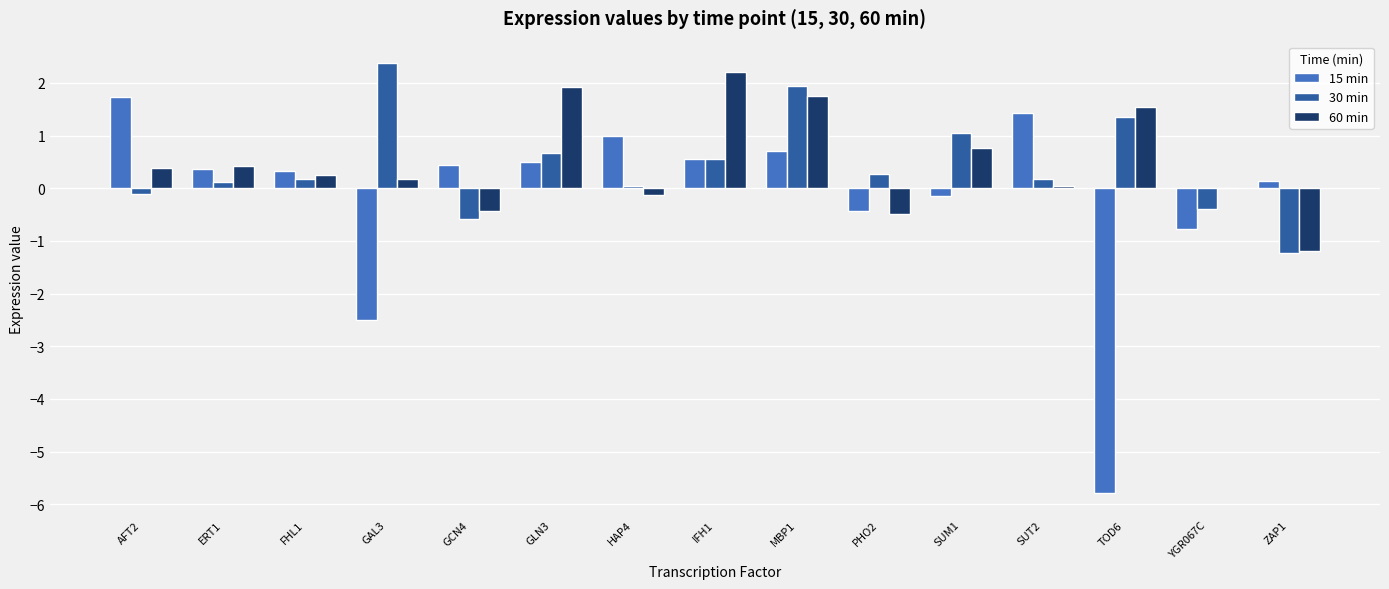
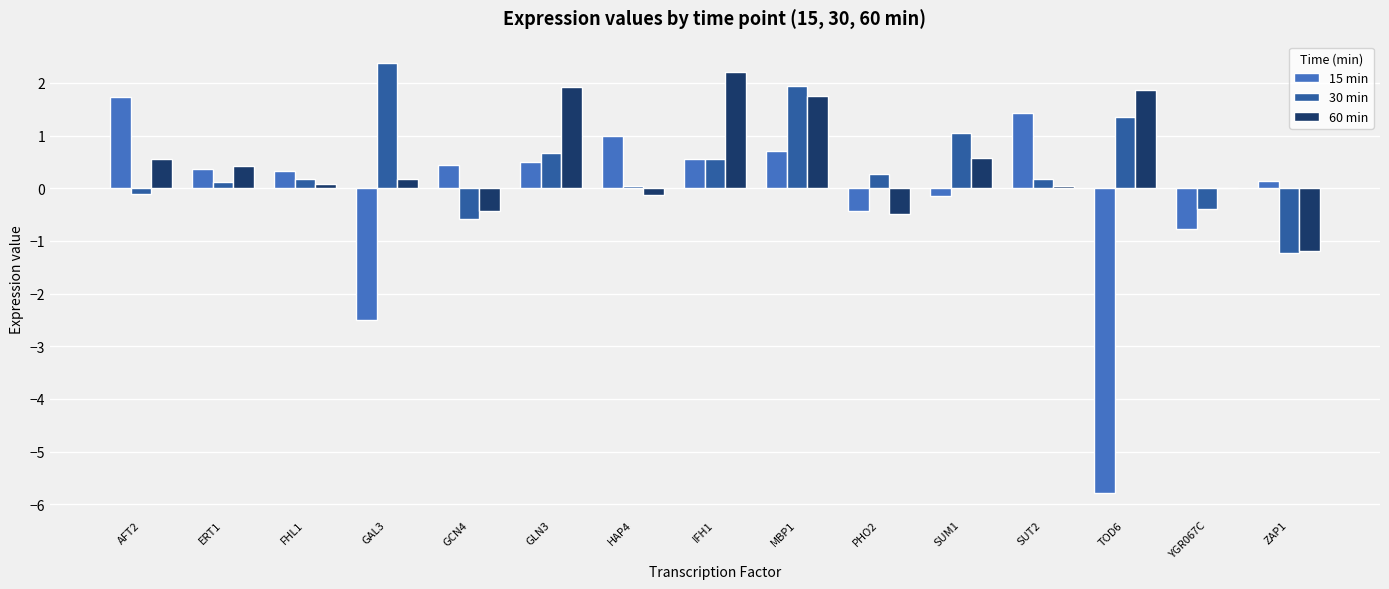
60 min, AFT2: 0.4 -> 0.5
60 min, FHL1: 0.3 -> 0.1
60 min, SUM1: 0.8 -> 0.6
60 min, TOD6: 1.5 -> 1.9
